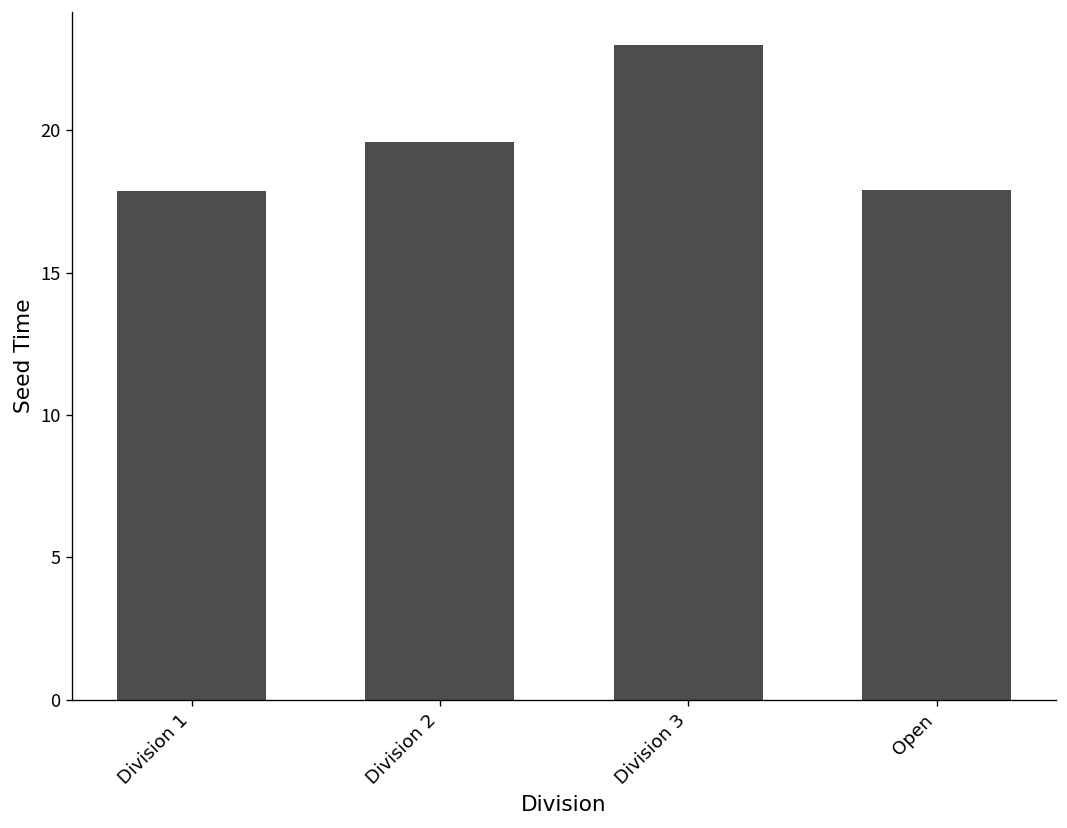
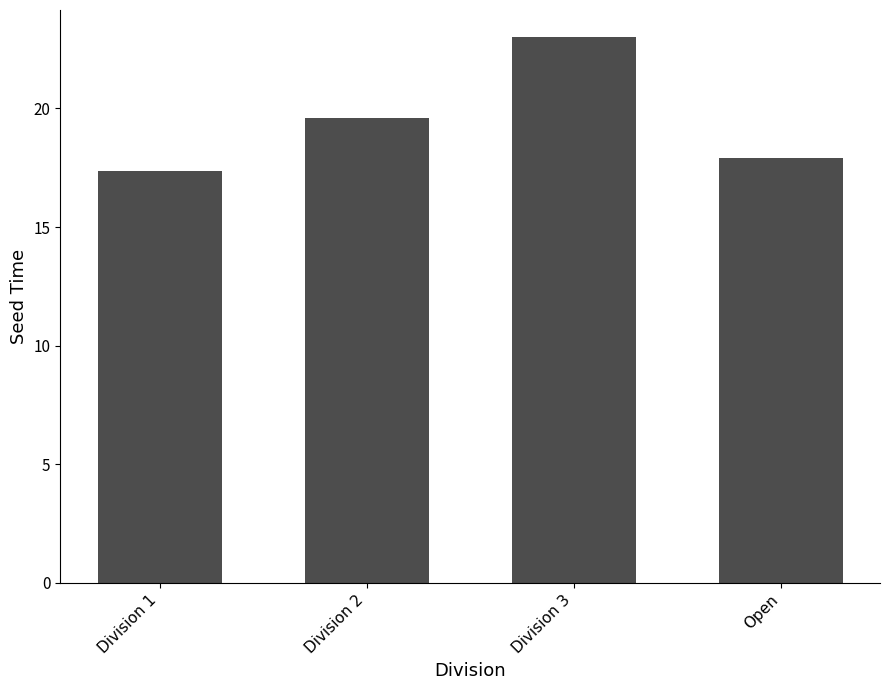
Division 1: 17.9 -> 17.4
